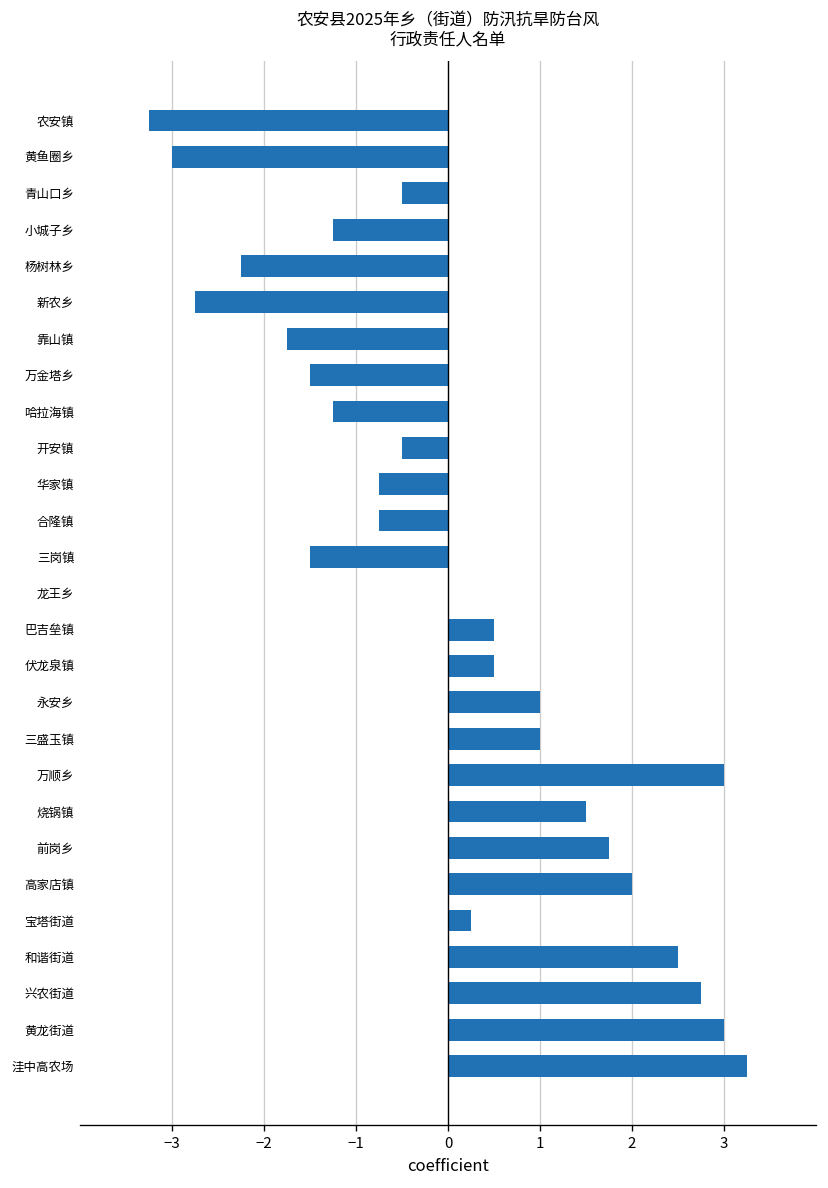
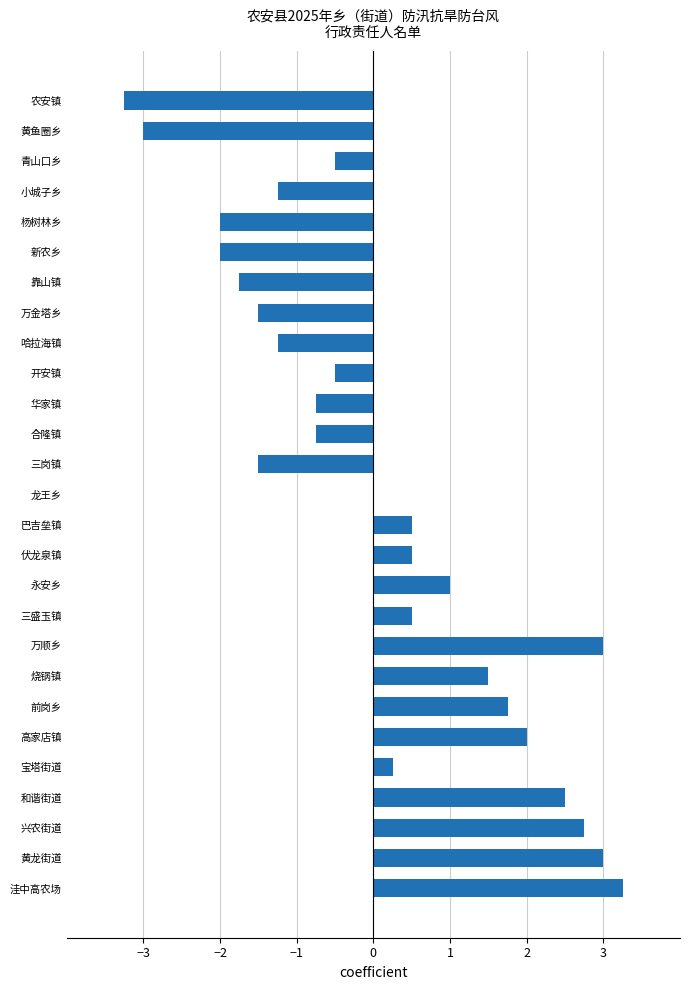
杨树林乡: -2.3 -> -2.0
新农乡: -2.8 -> -2.0
三盛玉镇: 1.0 -> 0.5
